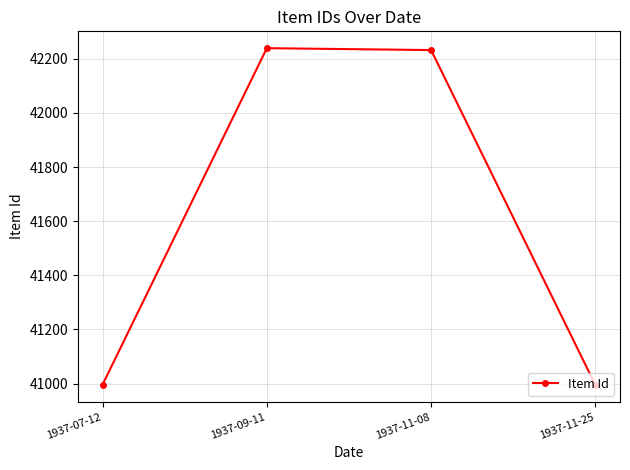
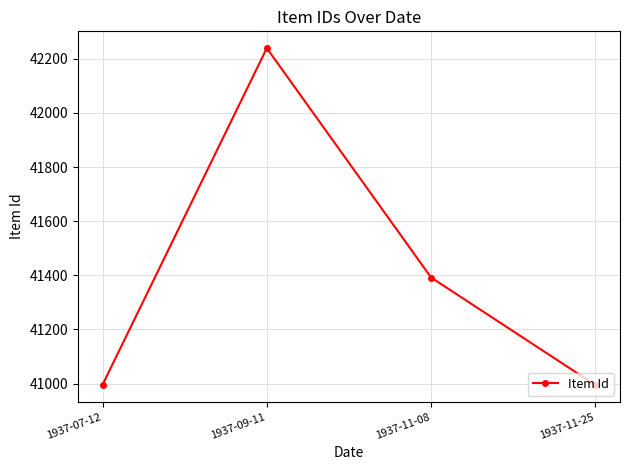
1937-11-08: 42230 -> 41390
